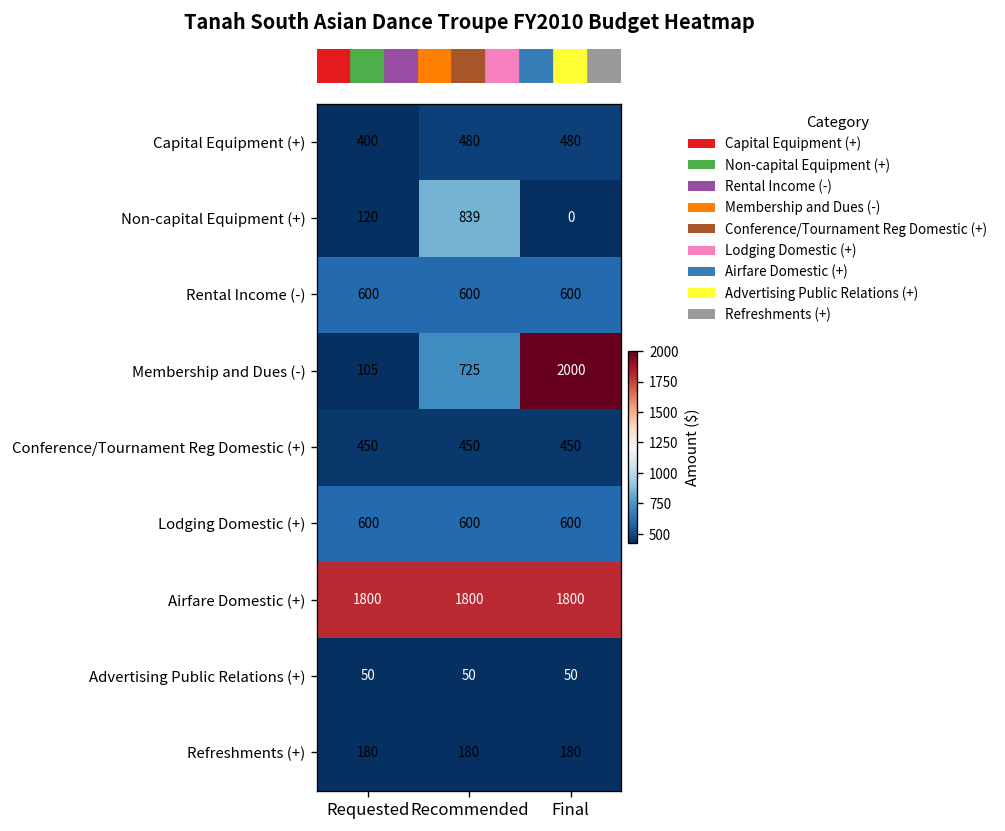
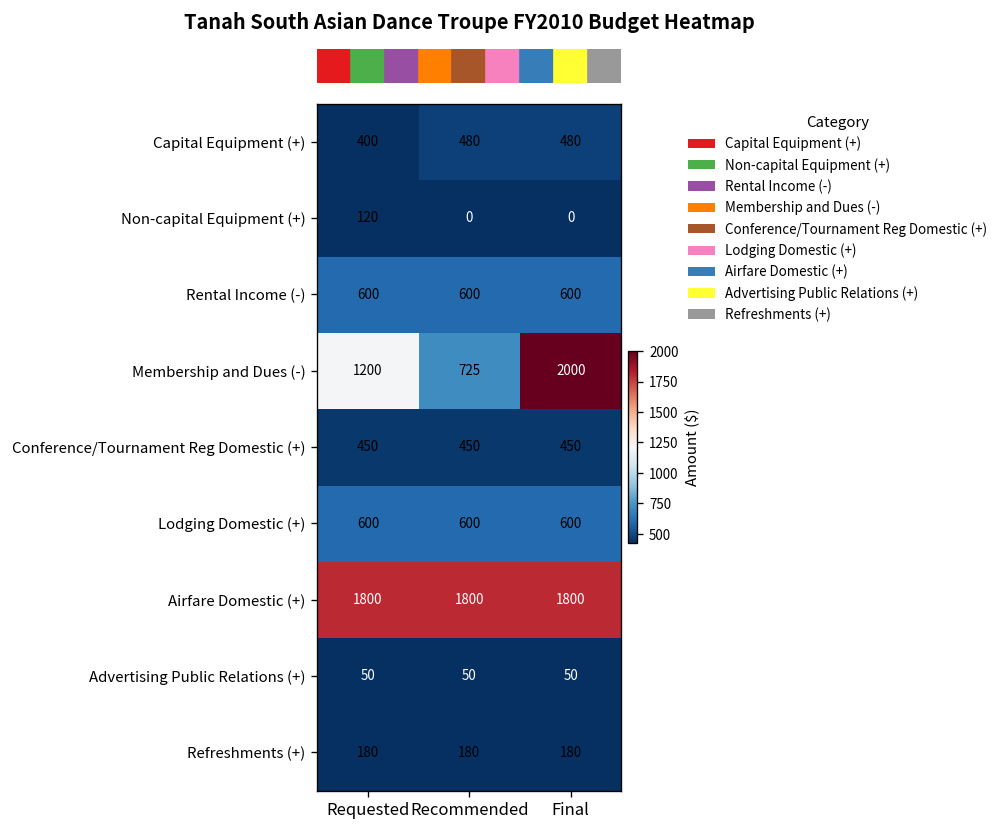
Non-capital Equipment (+), Recommended: 839 -> 0
Membership and Dues (-), Requested: 105 -> 1200
